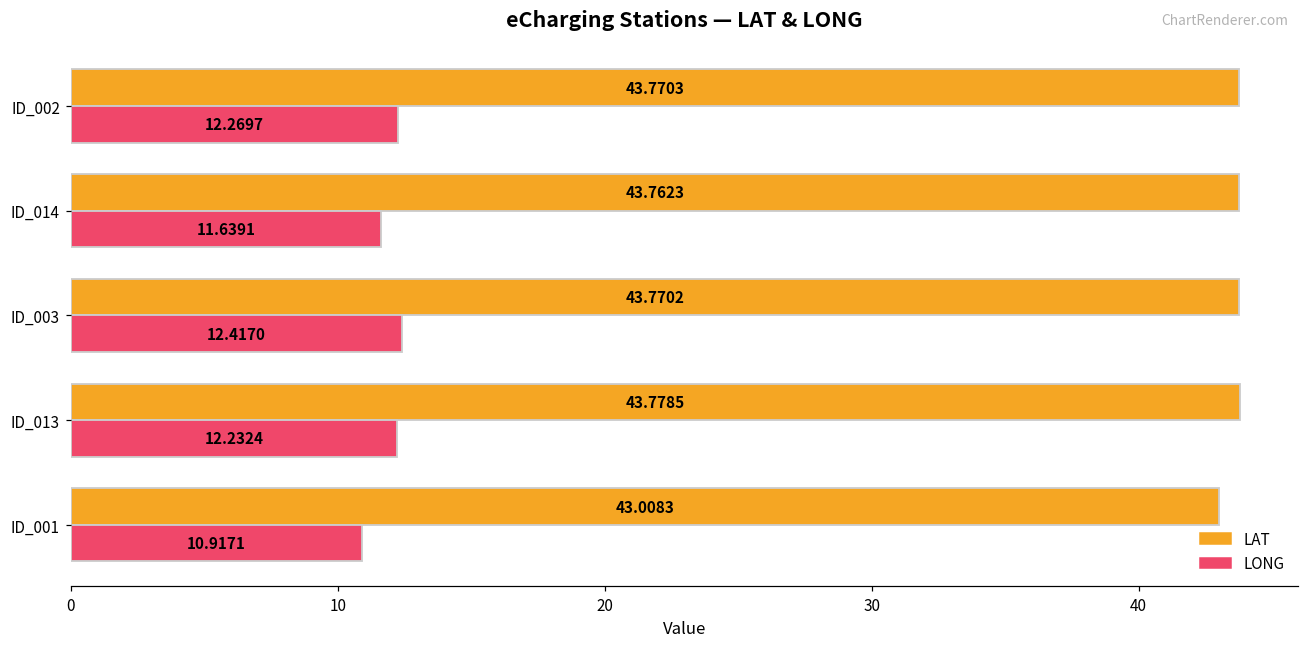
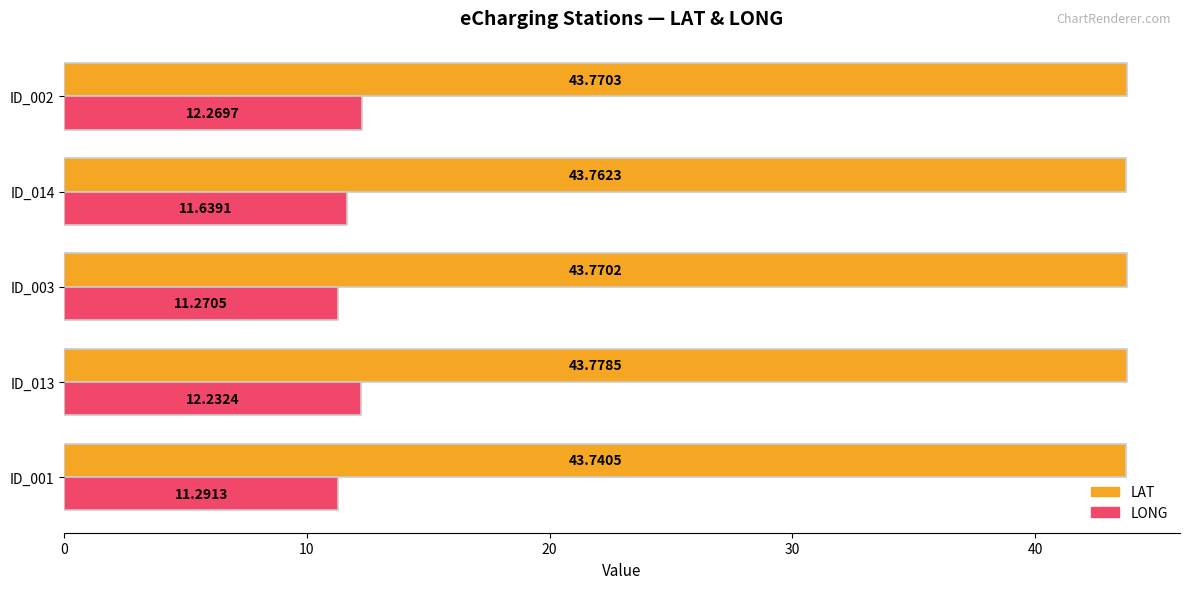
LONG, ID_003: 12.4170 -> 11.2705
LAT, ID_001: 43.0083 -> 43.7405
LONG, ID_001: 10.9171 -> 11.2913
